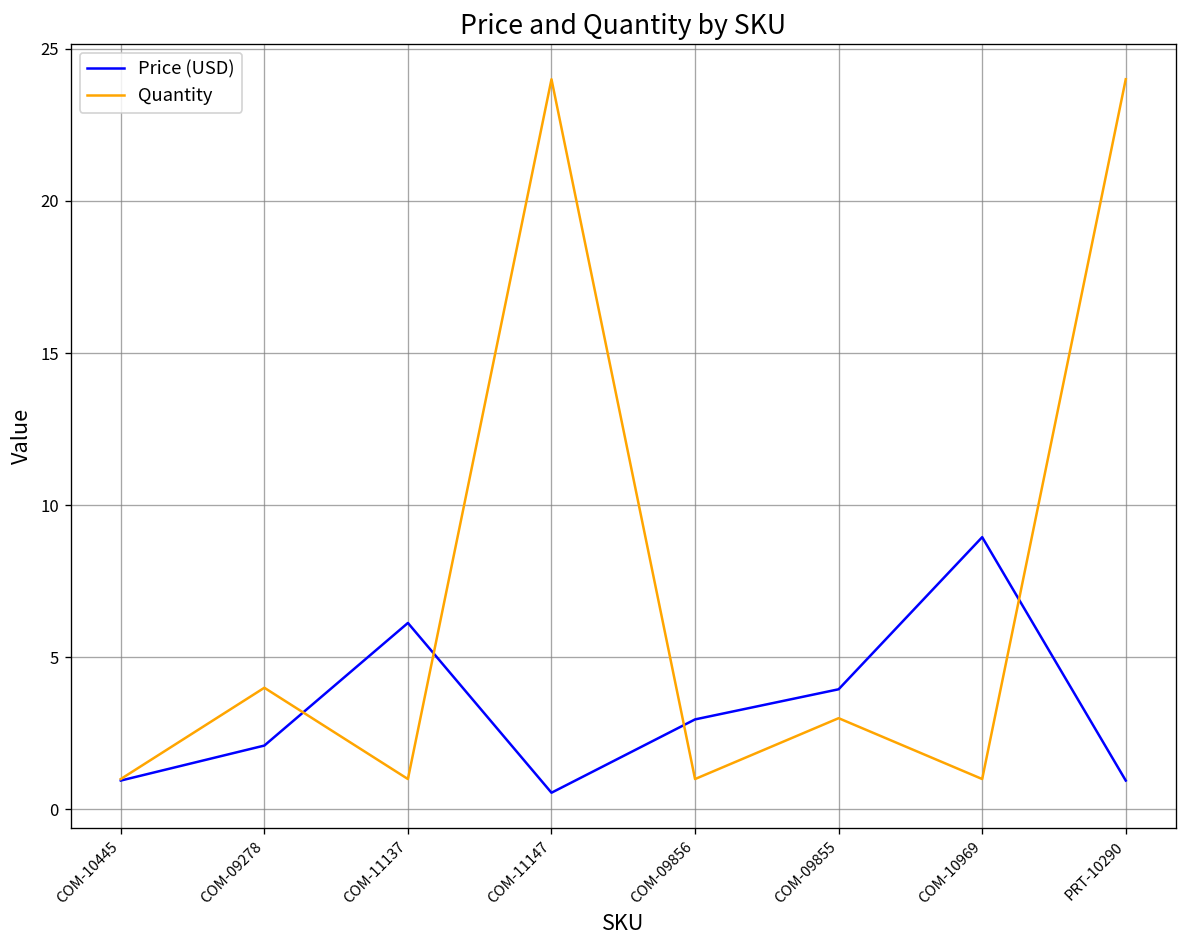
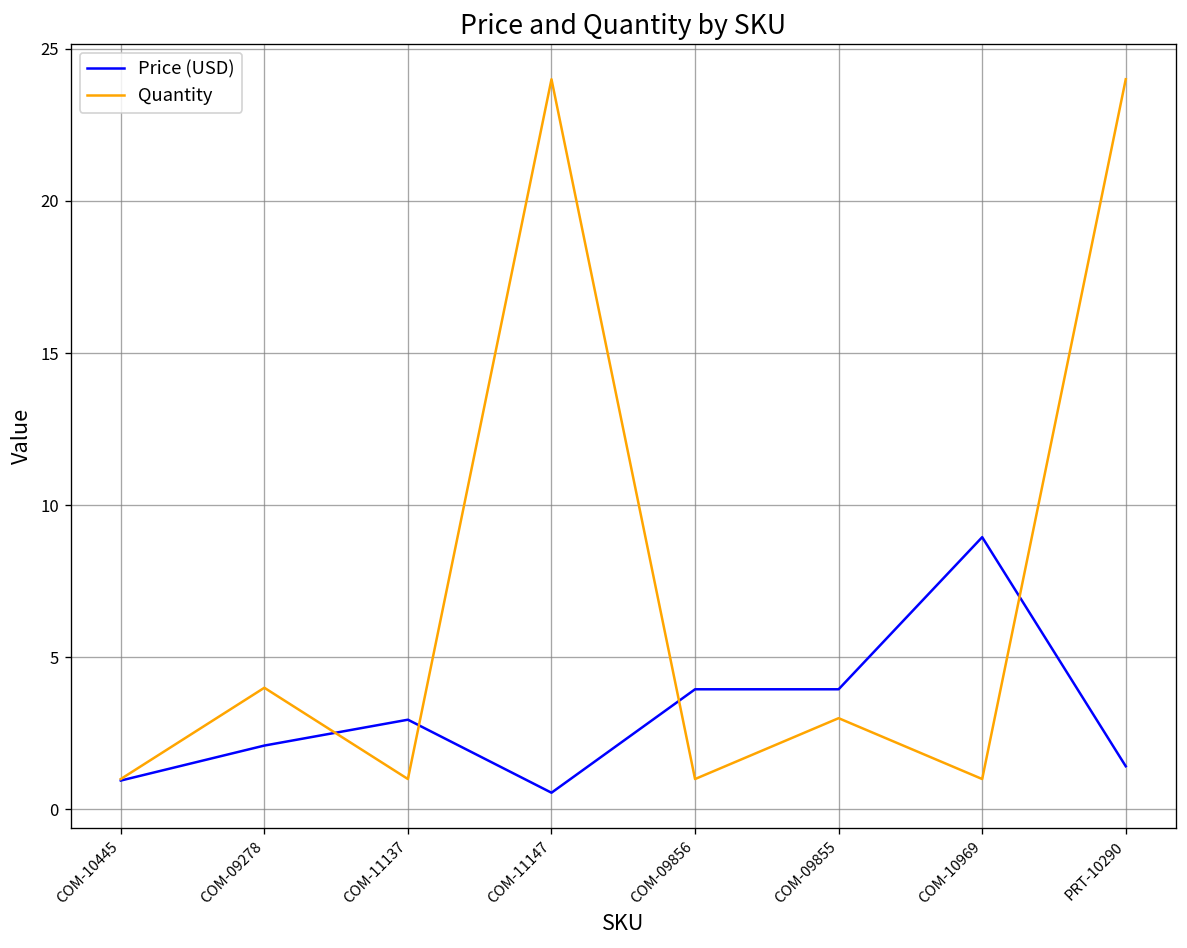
Price (USD), COM-11137: 6.1 -> 3.0
Price (USD), COM-09856: 3.0 -> 4.0
Price (USD), PRT-10290: 1.0 -> 1.4
